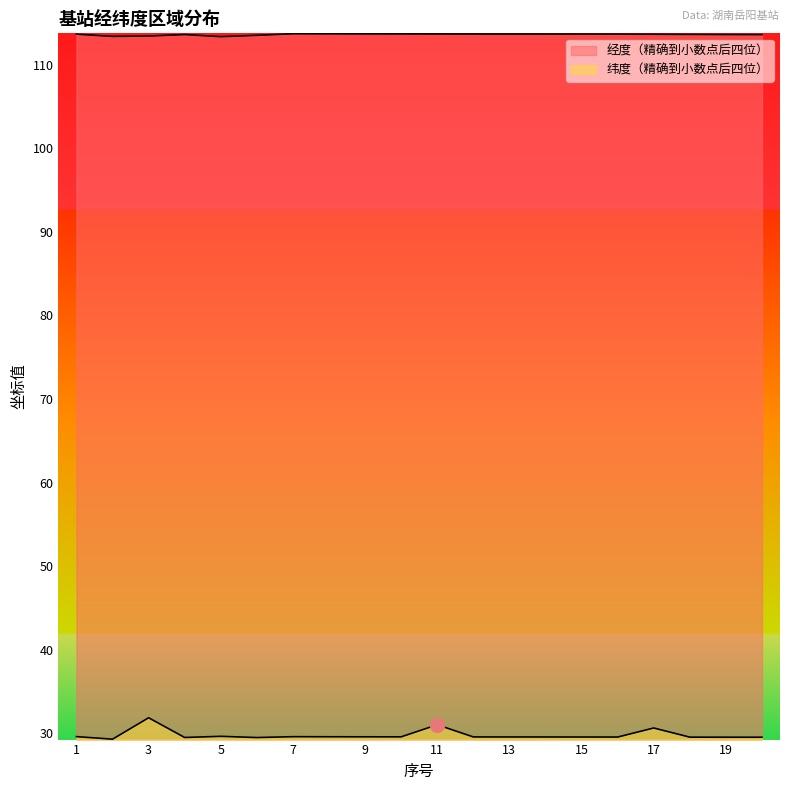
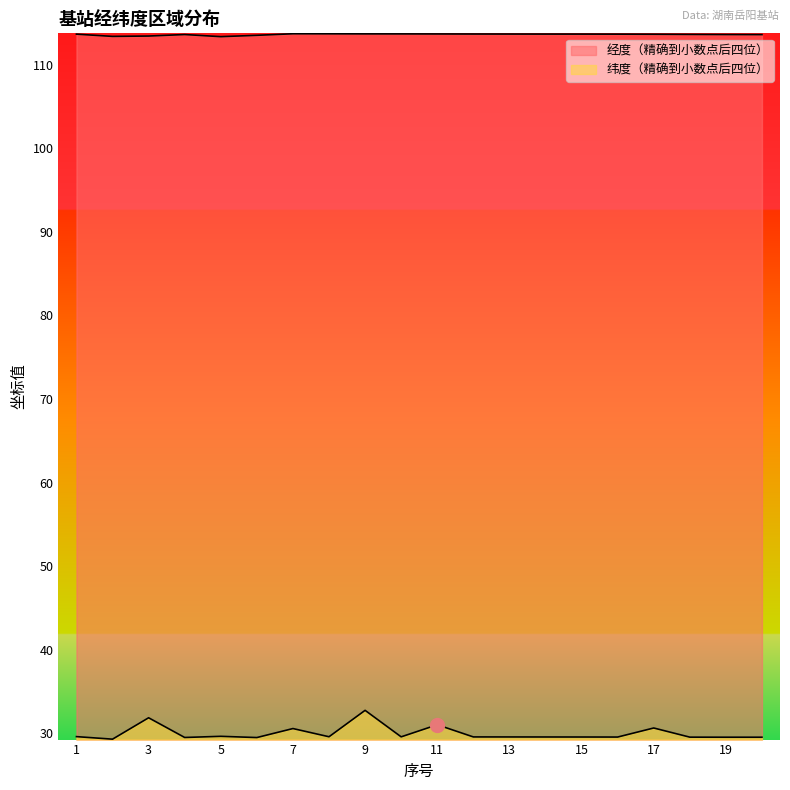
纬度（精确到小数点后四位）, 7: 30 -> 31
纬度（精确到小数点后四位）, 9: 30 -> 33
